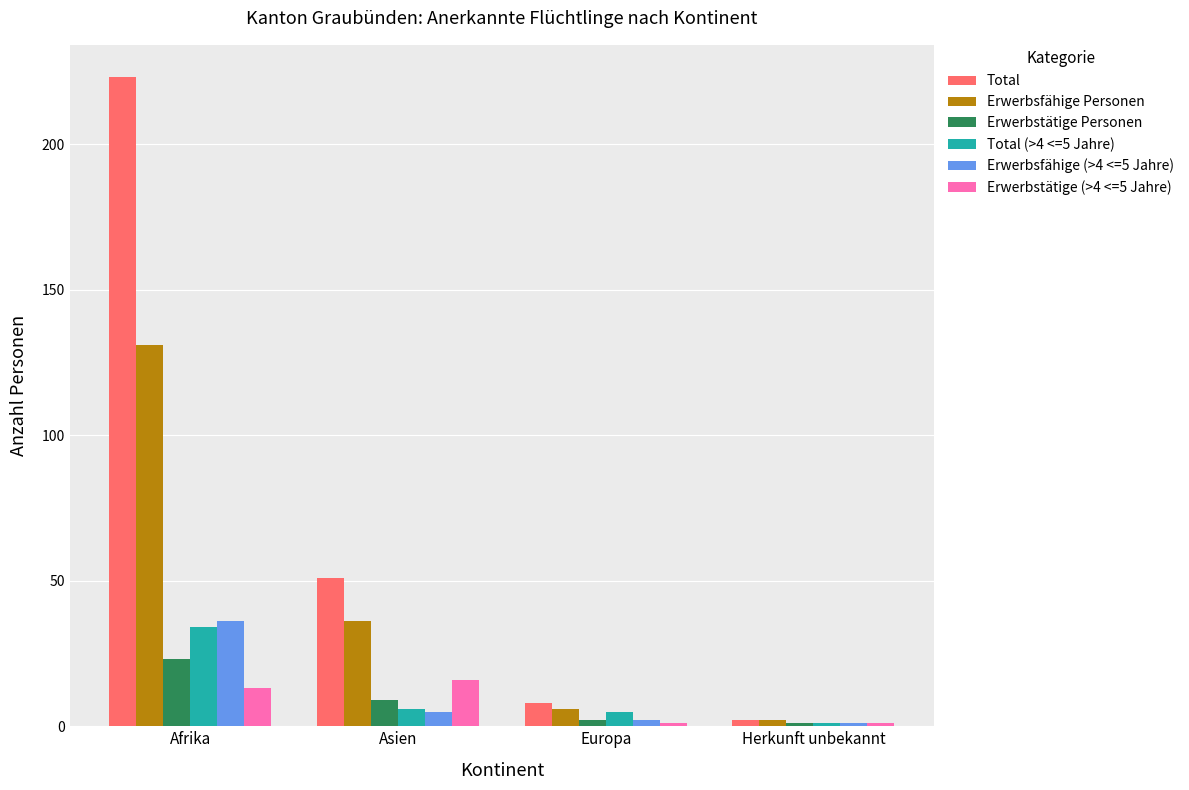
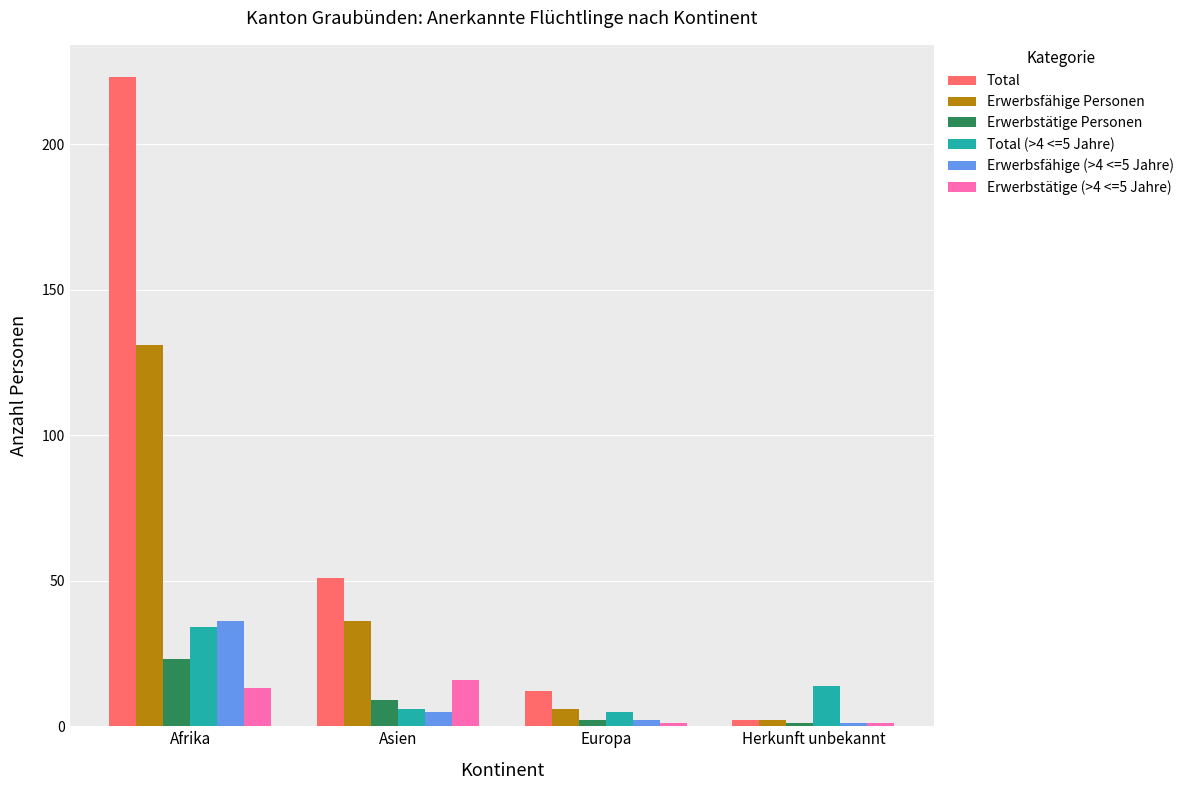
Total, Europa: 8 -> 12
Total (>4 <=5 Jahre), Herkunft unbekannt: 1 -> 14
